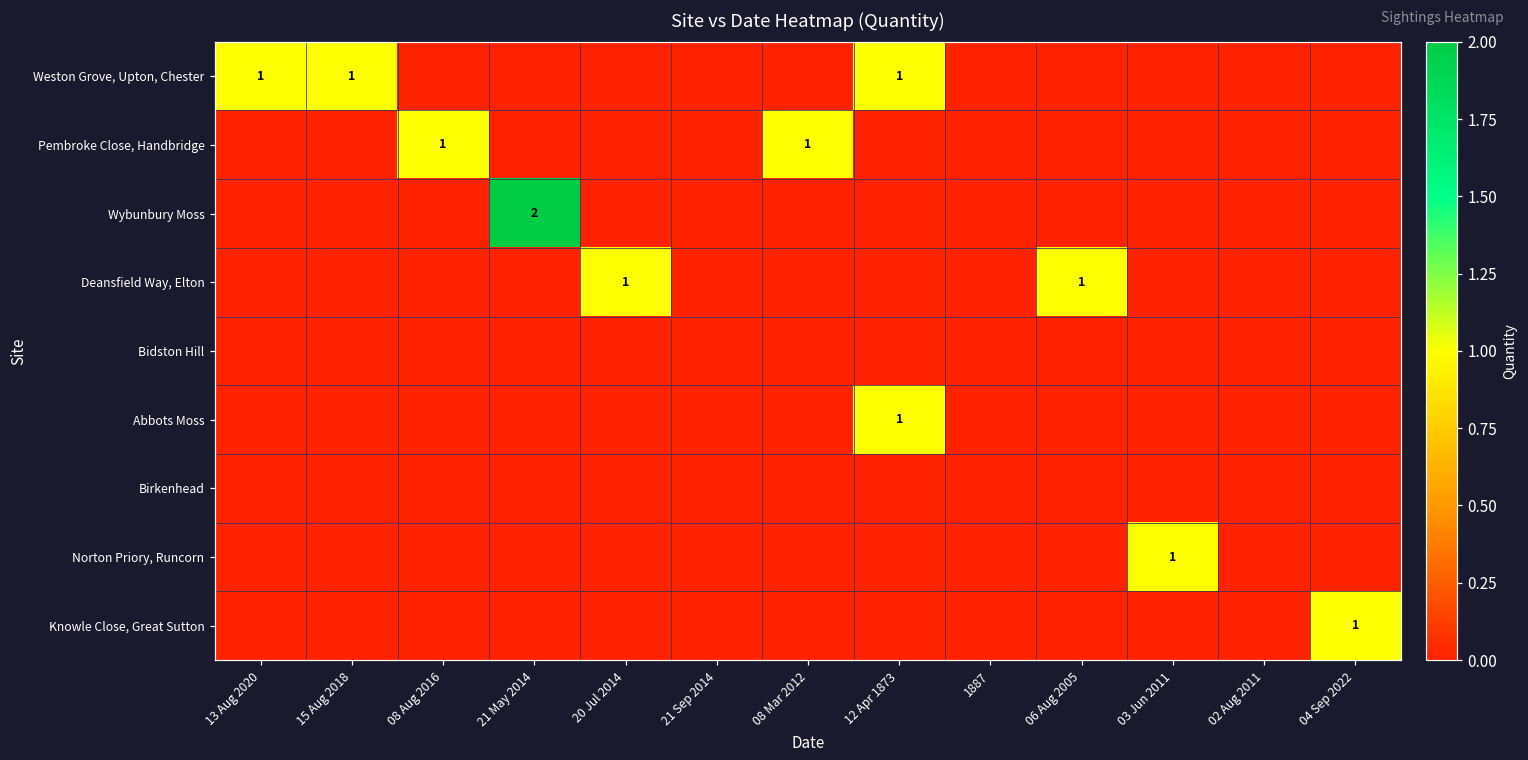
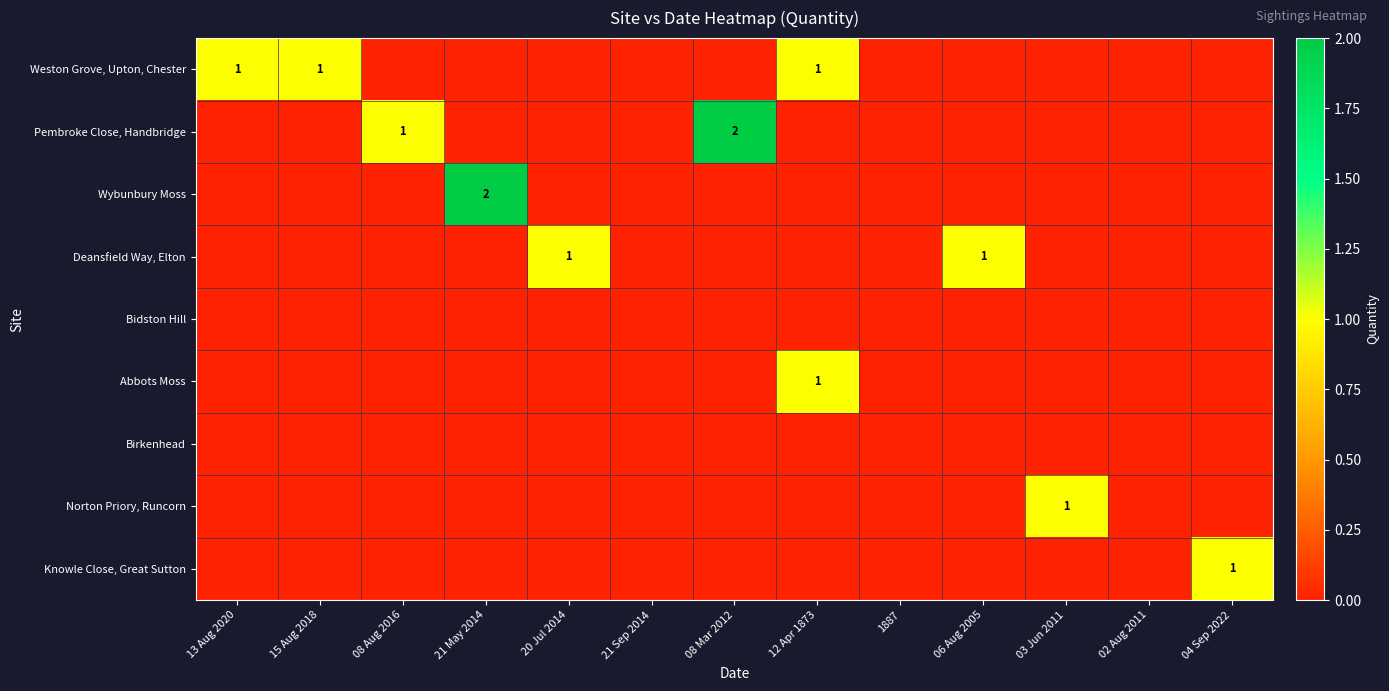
Pembroke Close, Handbridge, 08 Mar 2012: 1 -> 2
